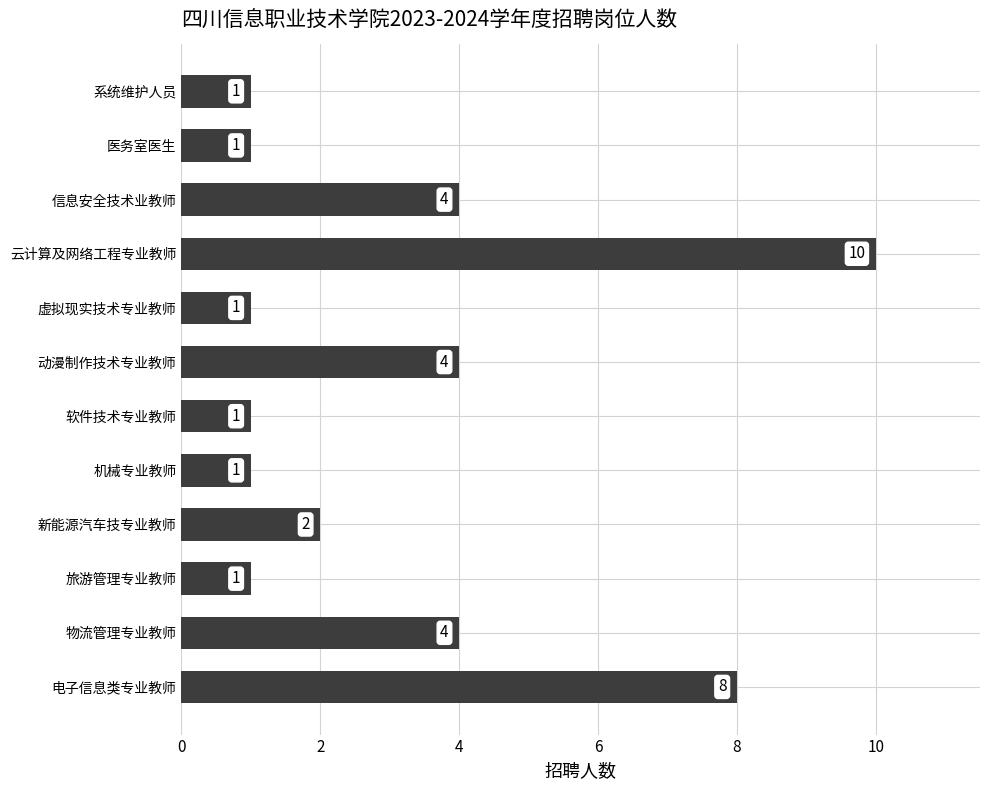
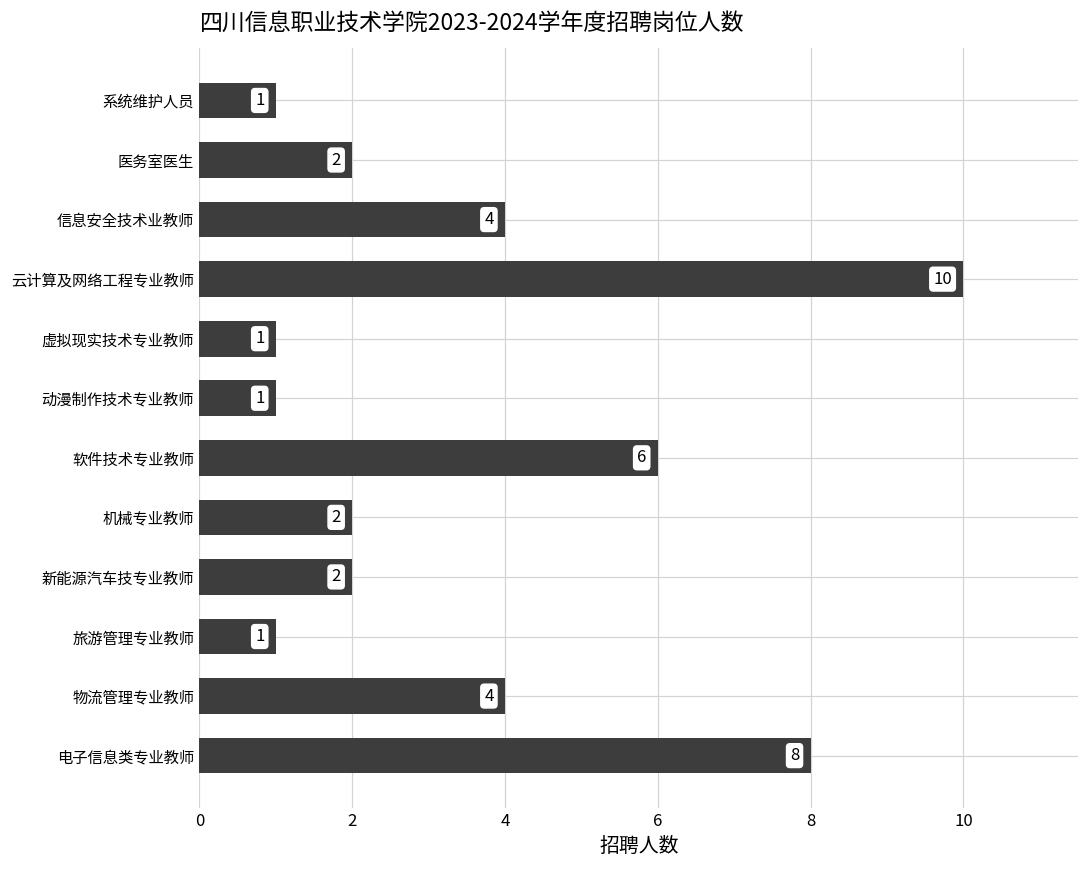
医务室医生: 1 -> 2
动漫制作技术专业教师: 4 -> 1
软件技术专业教师: 1 -> 6
机械专业教师: 1 -> 2
